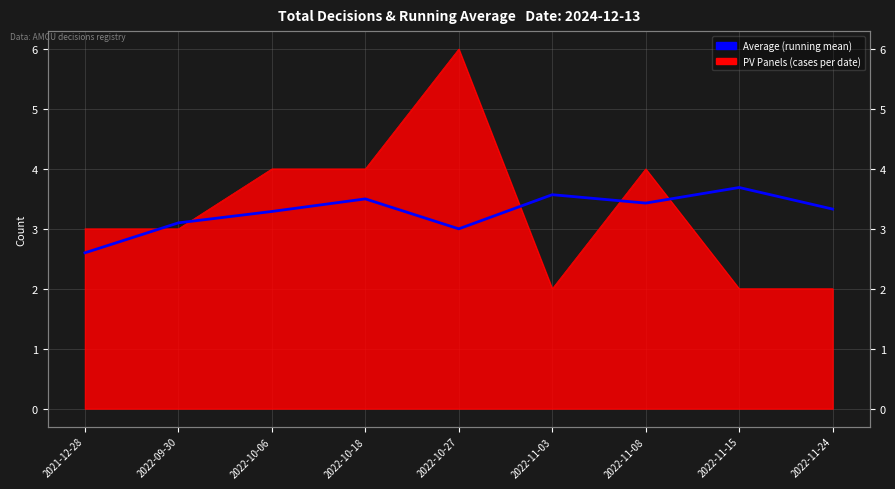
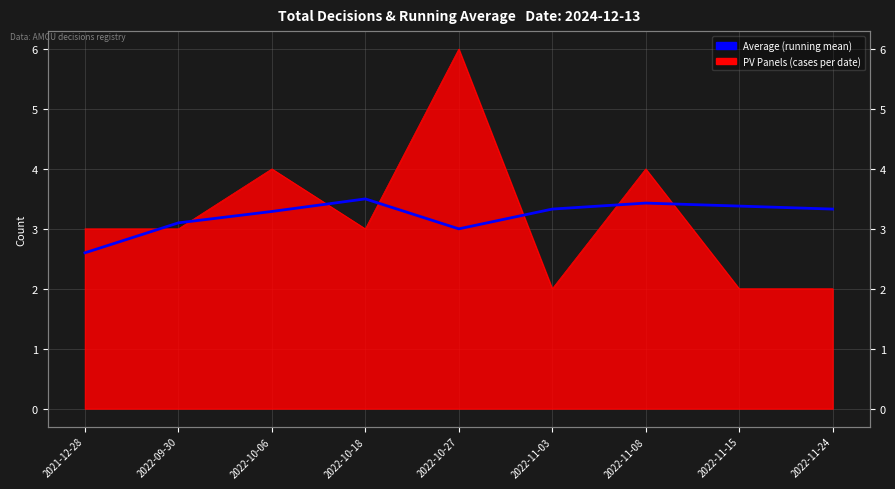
PV Panels (cases per date), 2022-10-18: 4 -> 3
Average (running mean), 2022-11-03: 3.6 -> 3.3
Average (running mean), 2022-11-15: 3.7 -> 3.4
